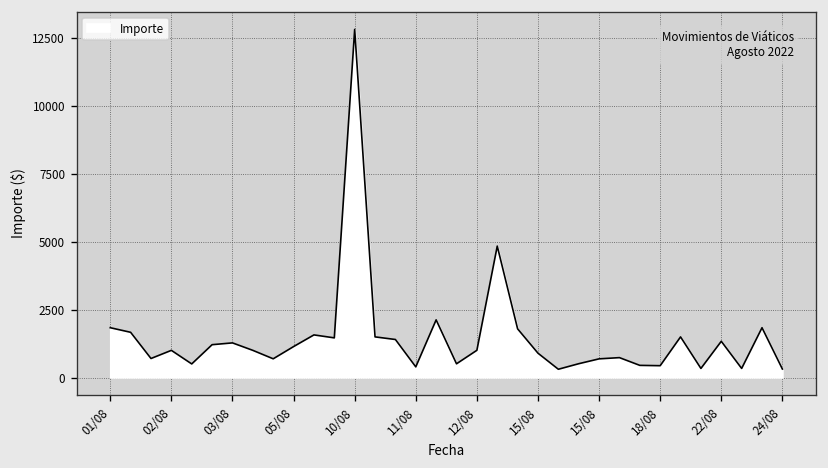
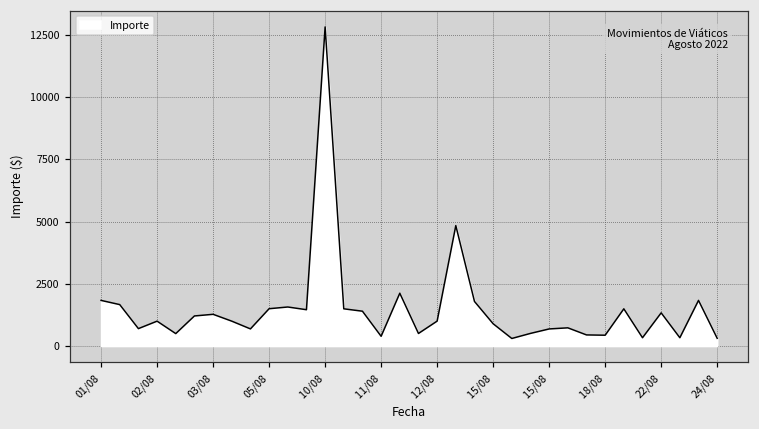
05/08: 1100 -> 1500
